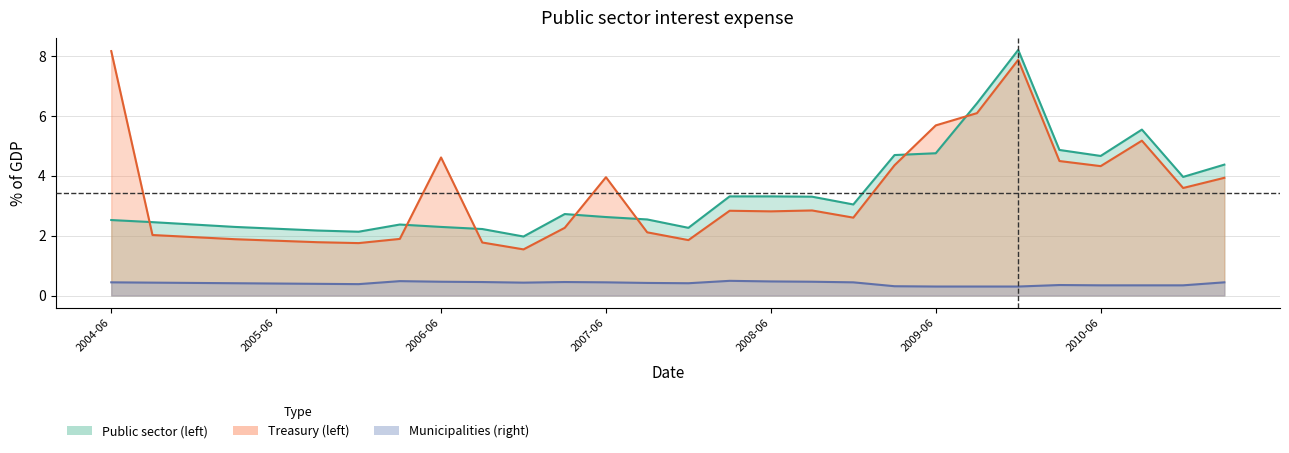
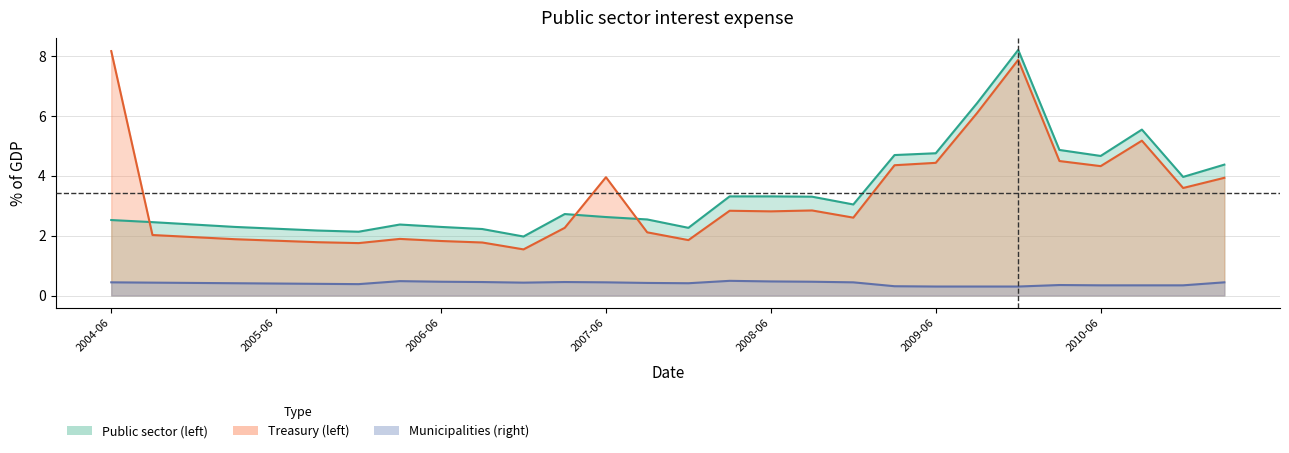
Treasury (left), 2006-06: 4.6 -> 1.8
Treasury (left), 2009-06: 5.7 -> 4.4
